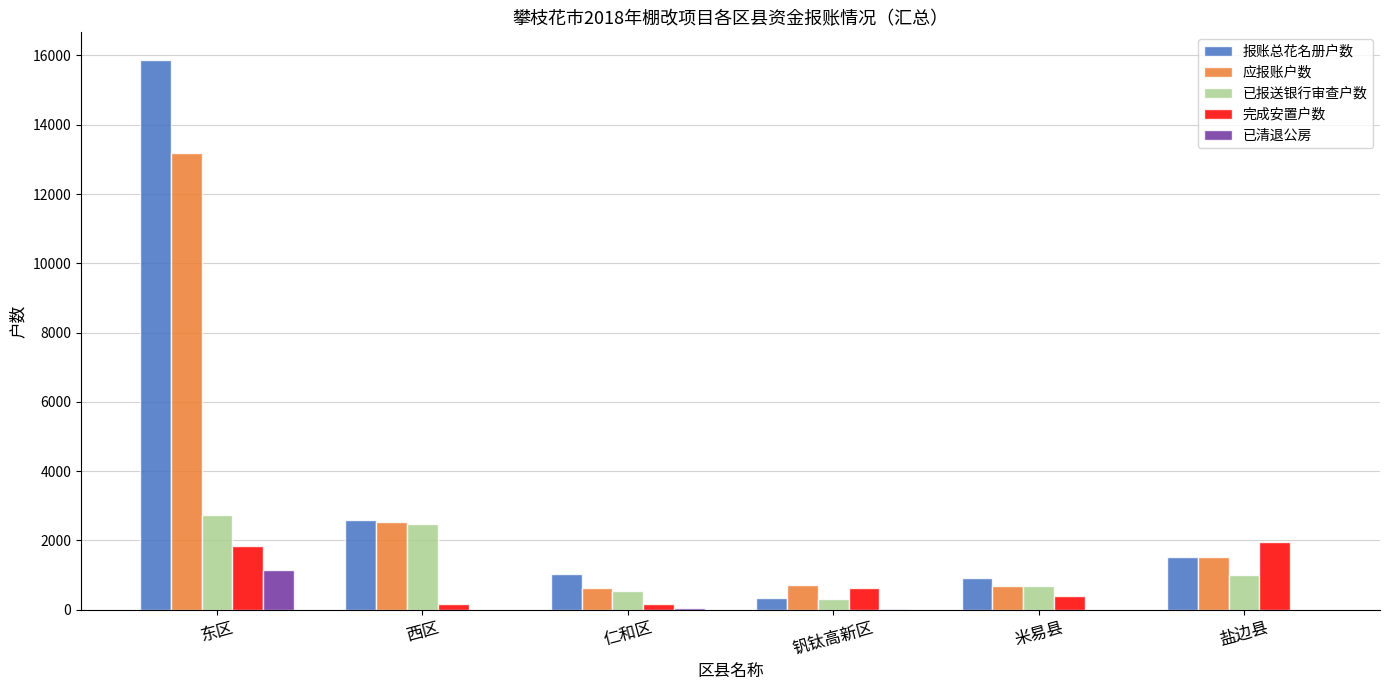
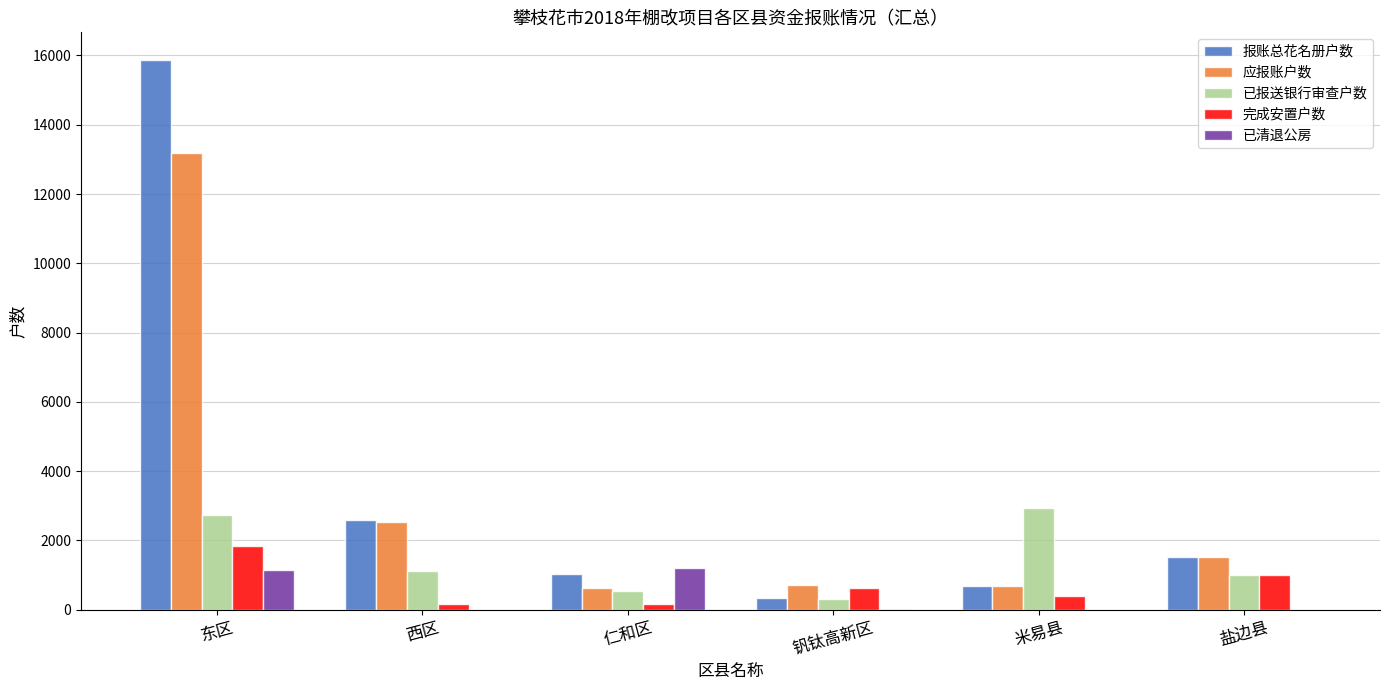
已报送银行审查户数, 西区: 2500 -> 1100
已清退公房, 仁和区: 0 -> 1200
报账总花名册户数, 米易县: 900 -> 700
已报送银行审查户数, 米易县: 700 -> 2900
完成安置户数, 盐边县: 1900 -> 1000
